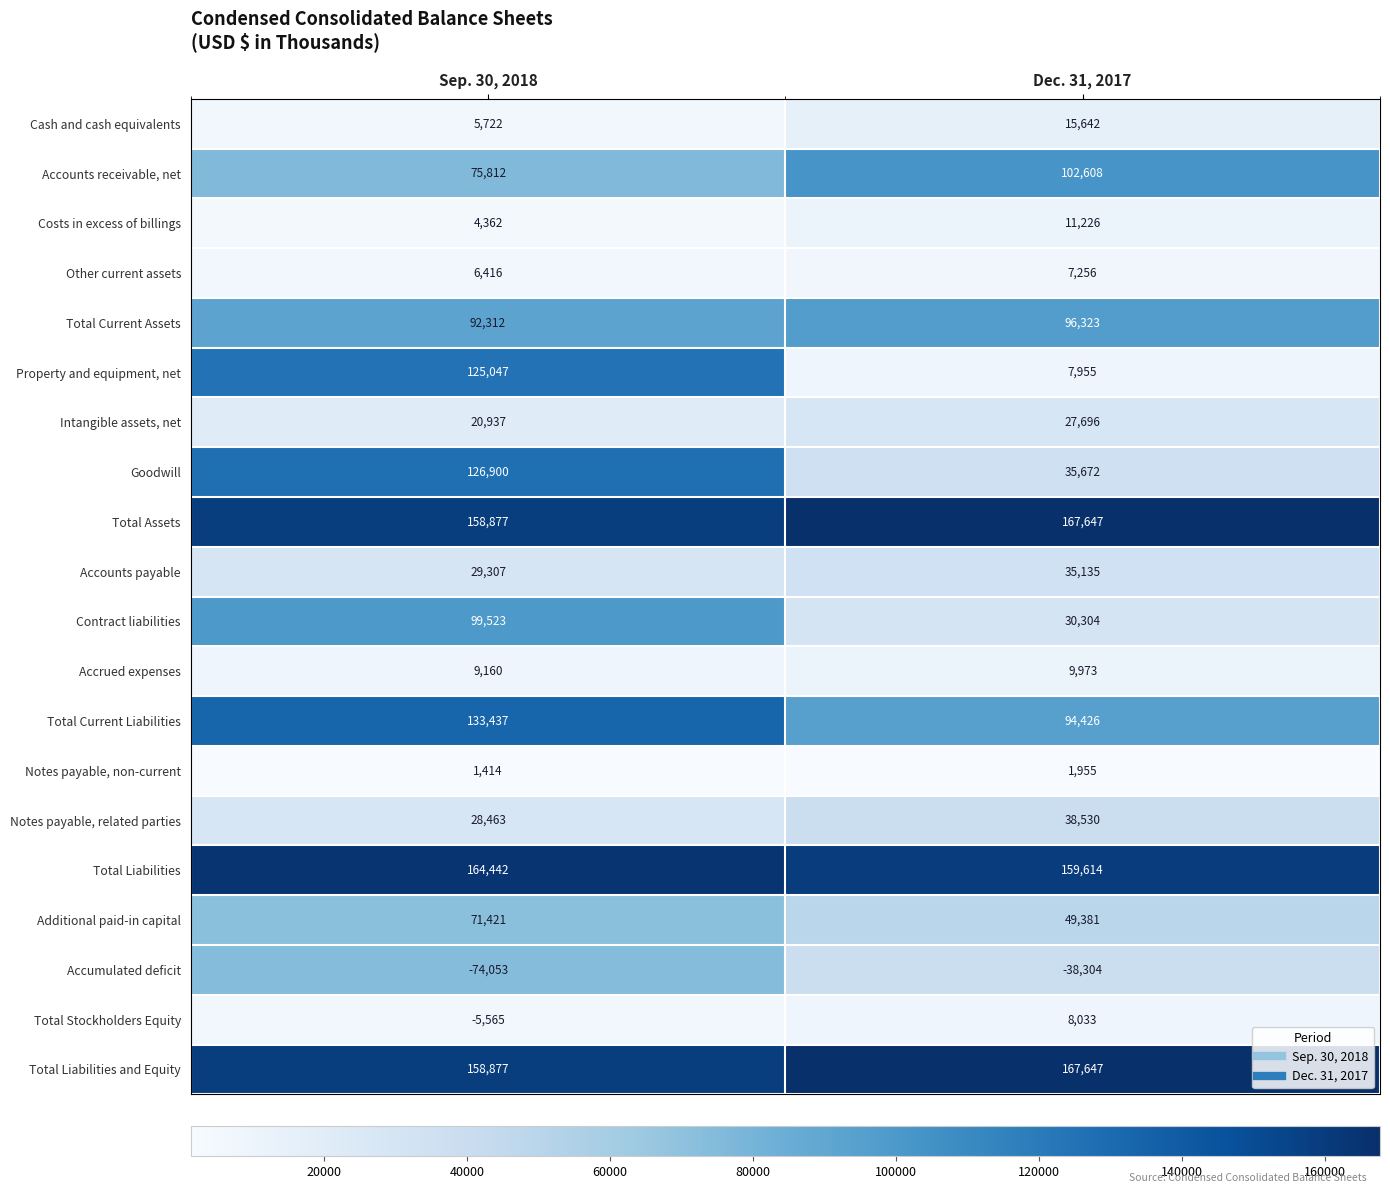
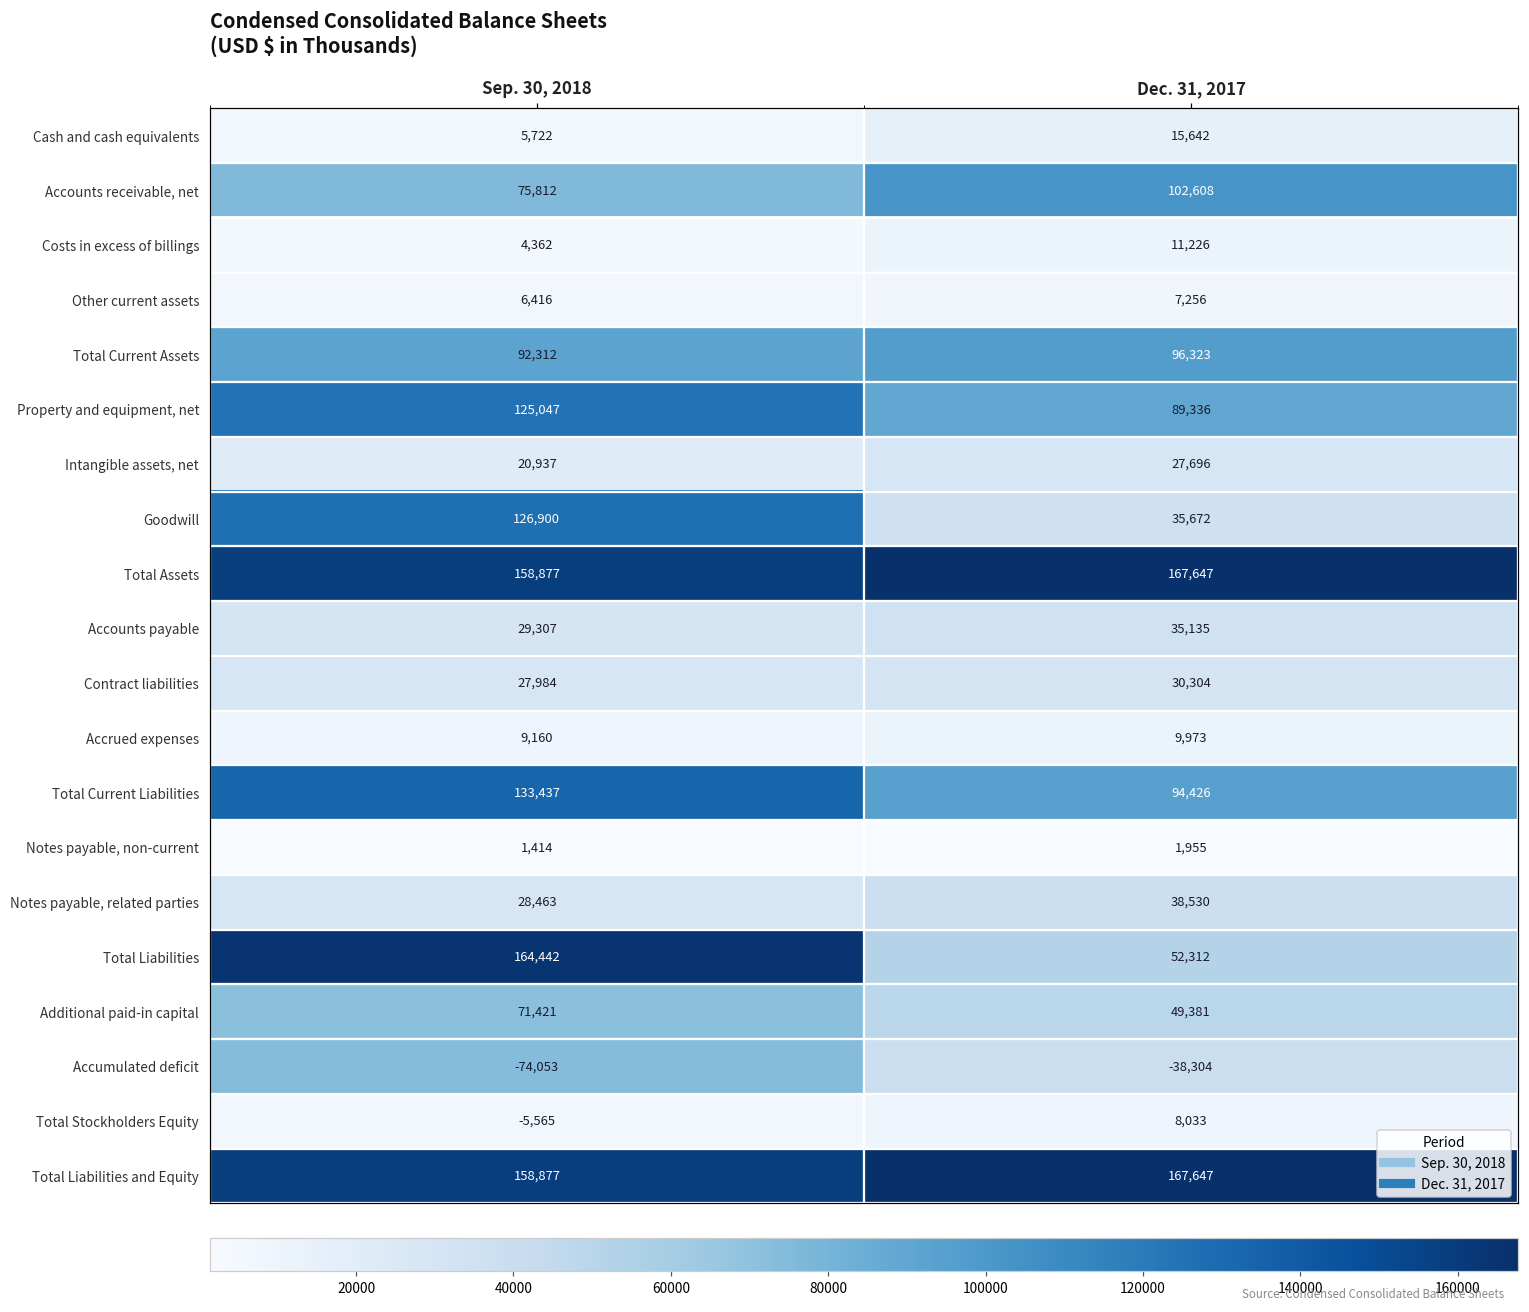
Property and equipment, net, Dec. 31, 2017: 7,955 -> 89,336
Contract liabilities, Sep. 30, 2018: 99,523 -> 27,984
Total Liabilities, Dec. 31, 2017: 159,614 -> 52,312
